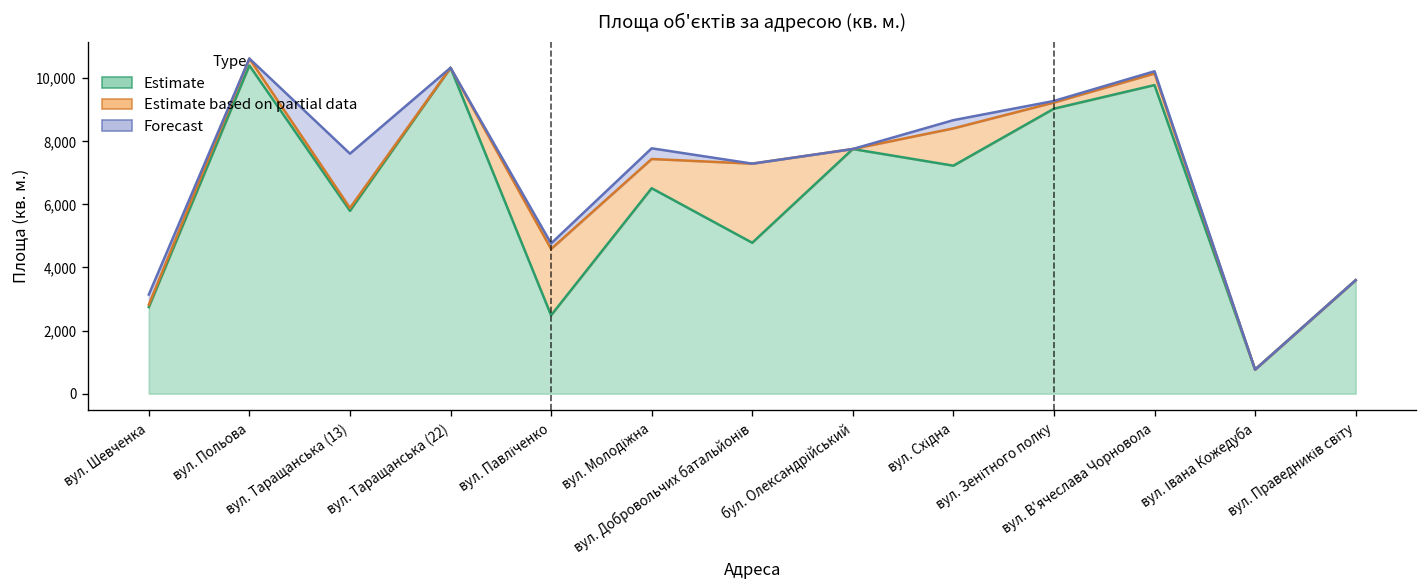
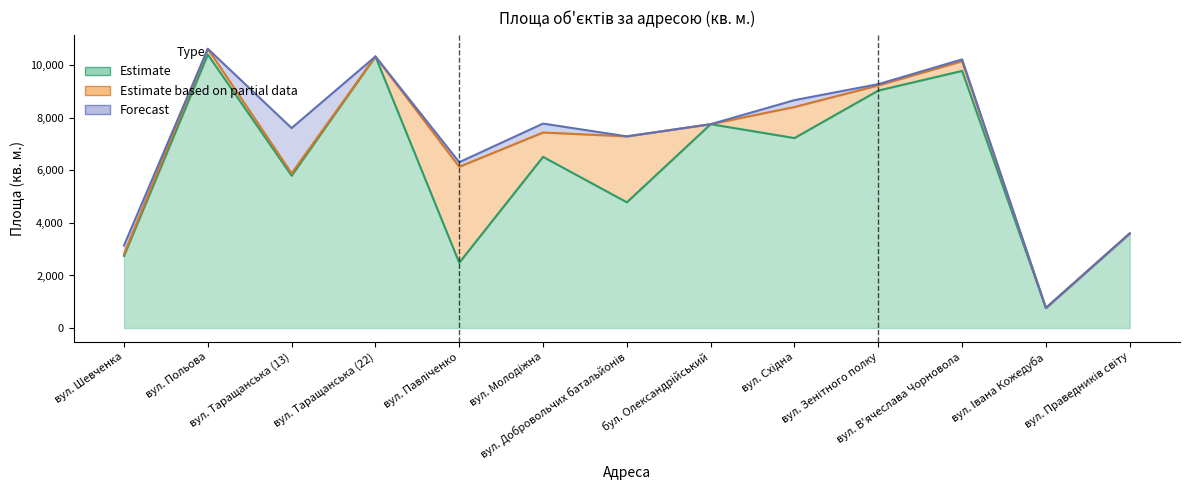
Estimate based on partial data, вул. Павліченко: 2,100 -> 3,700
